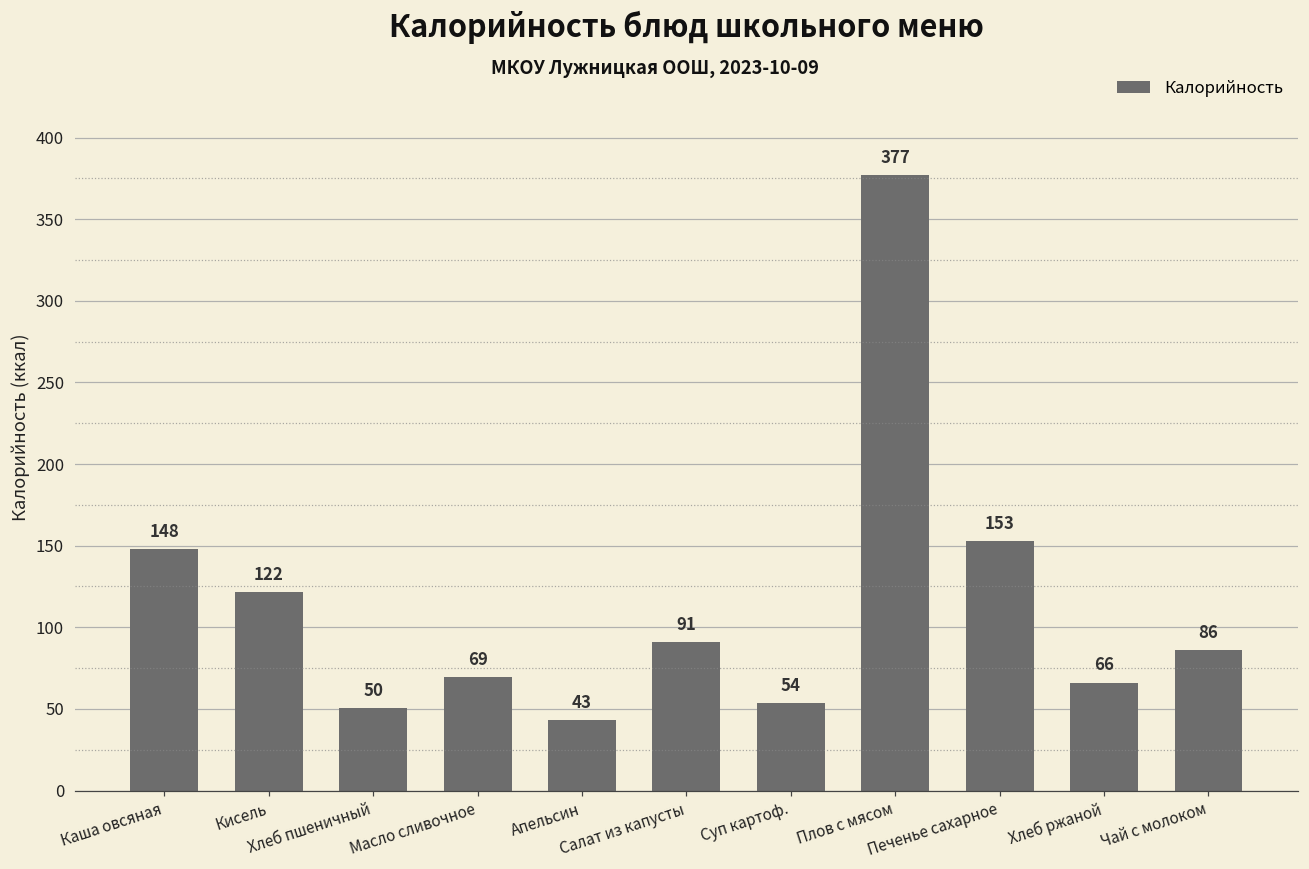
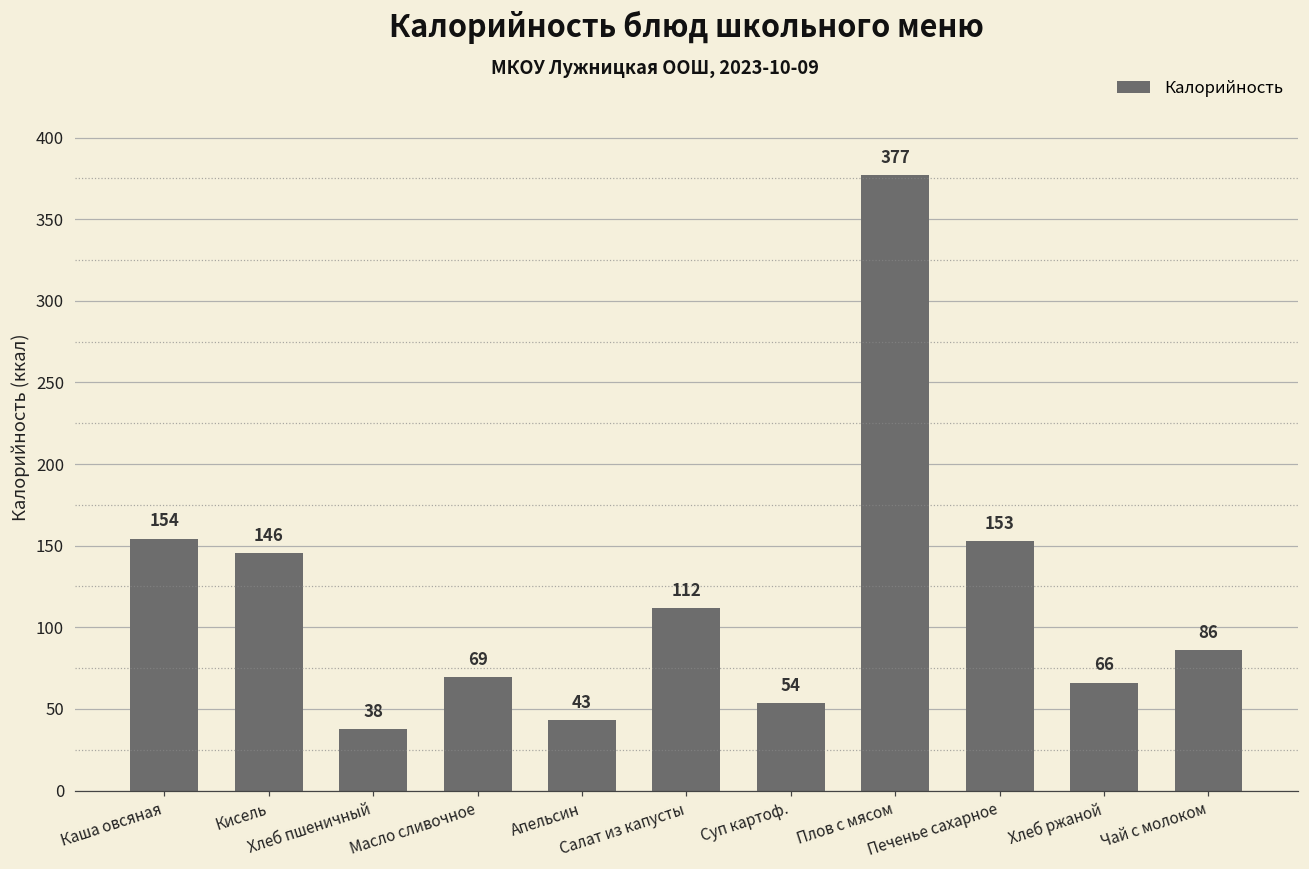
Каша овсяная: 148 -> 154
Кисель: 122 -> 146
Хлеб пшеничный: 50 -> 38
Салат из капусты: 91 -> 112
